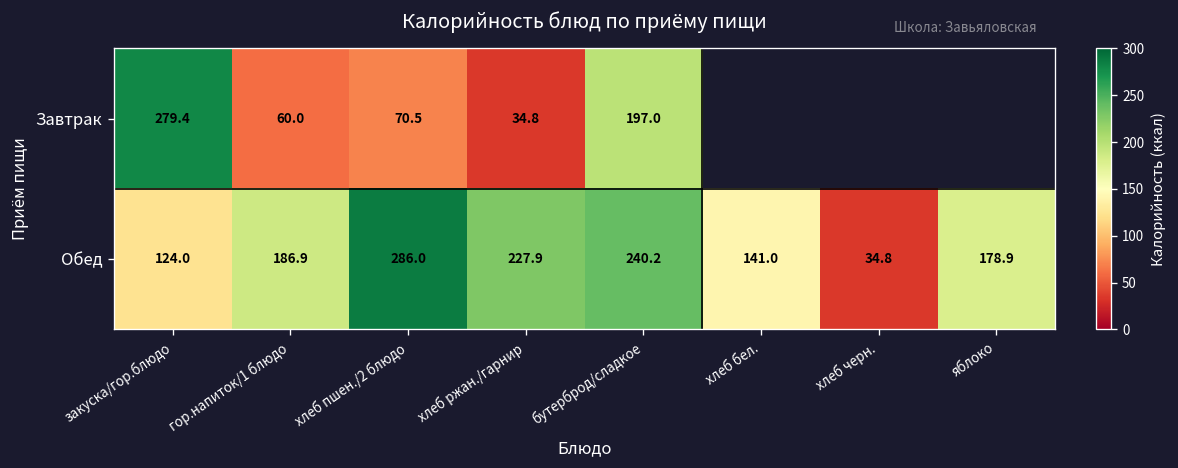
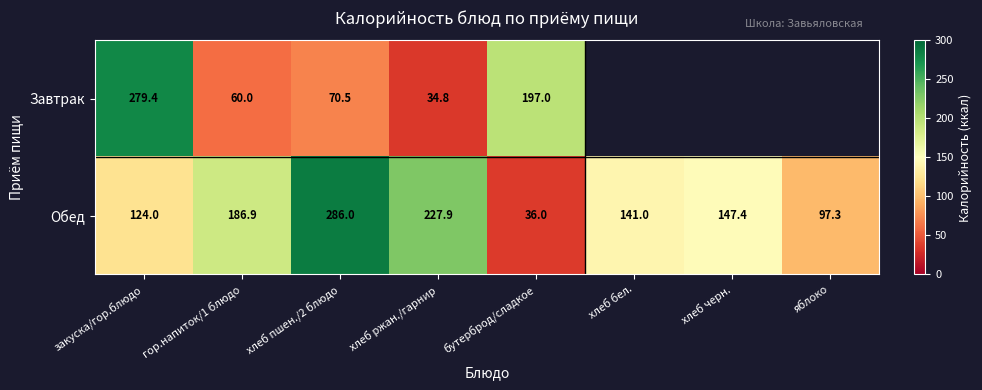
Обед, бутерброд/сладкое: 240.2 -> 36.0
Обед, хлеб черн.: 34.8 -> 147.4
Обед, яблоко: 178.9 -> 97.3
